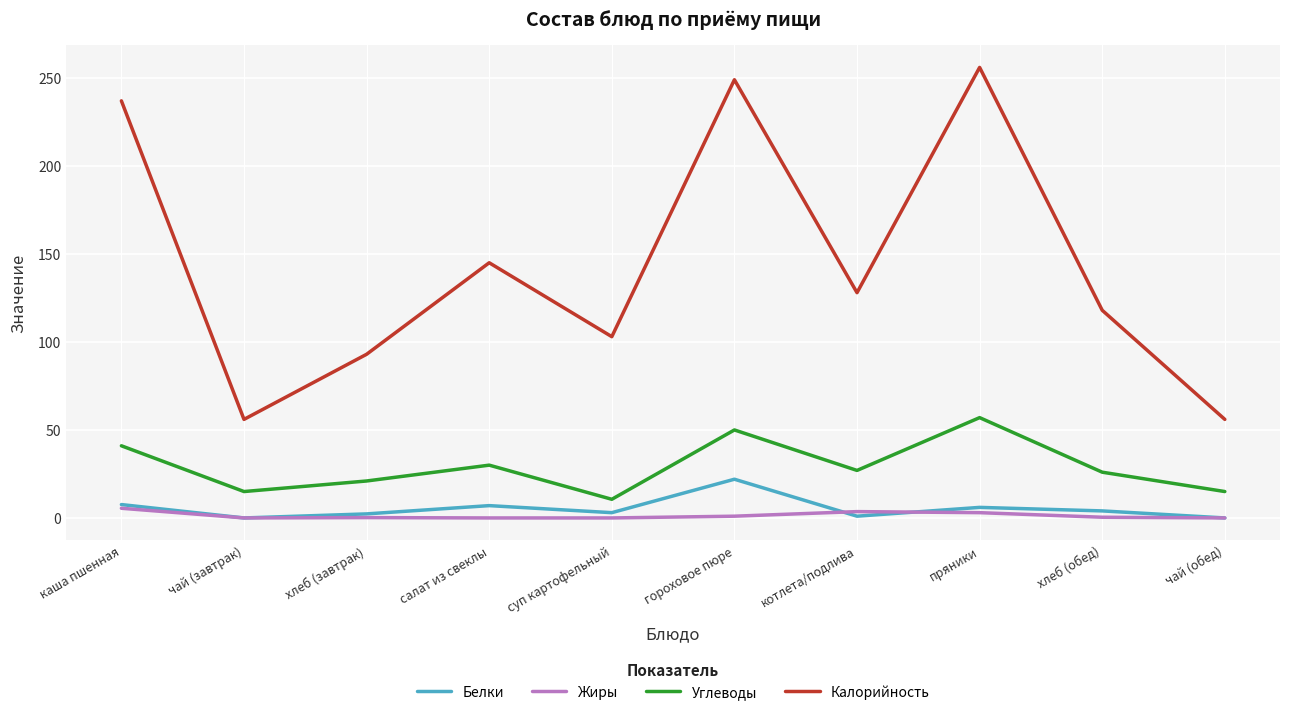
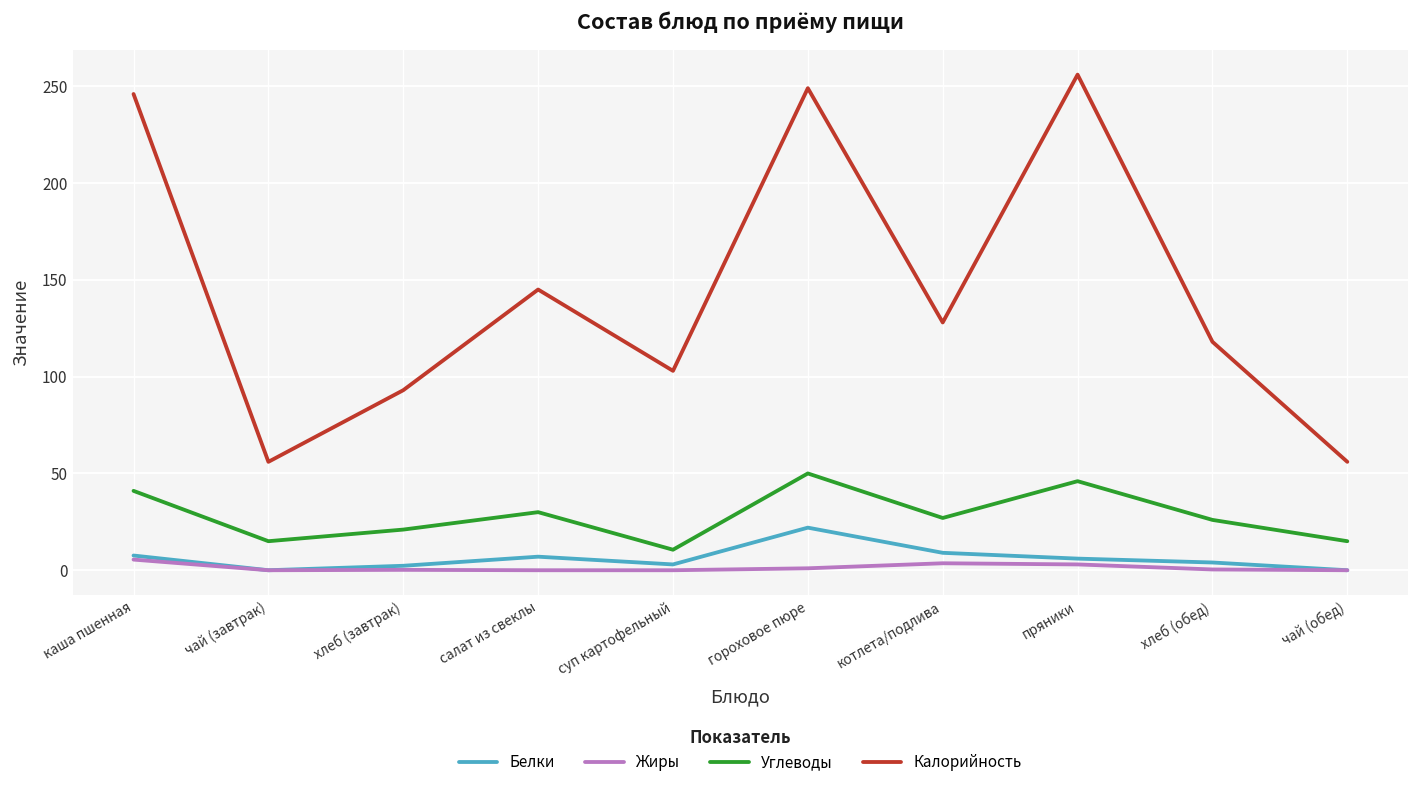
Калорийность, каша пшенная: 237 -> 246
Белки, котлета/подлива: 1 -> 9
Углеводы, пряники: 57 -> 46
